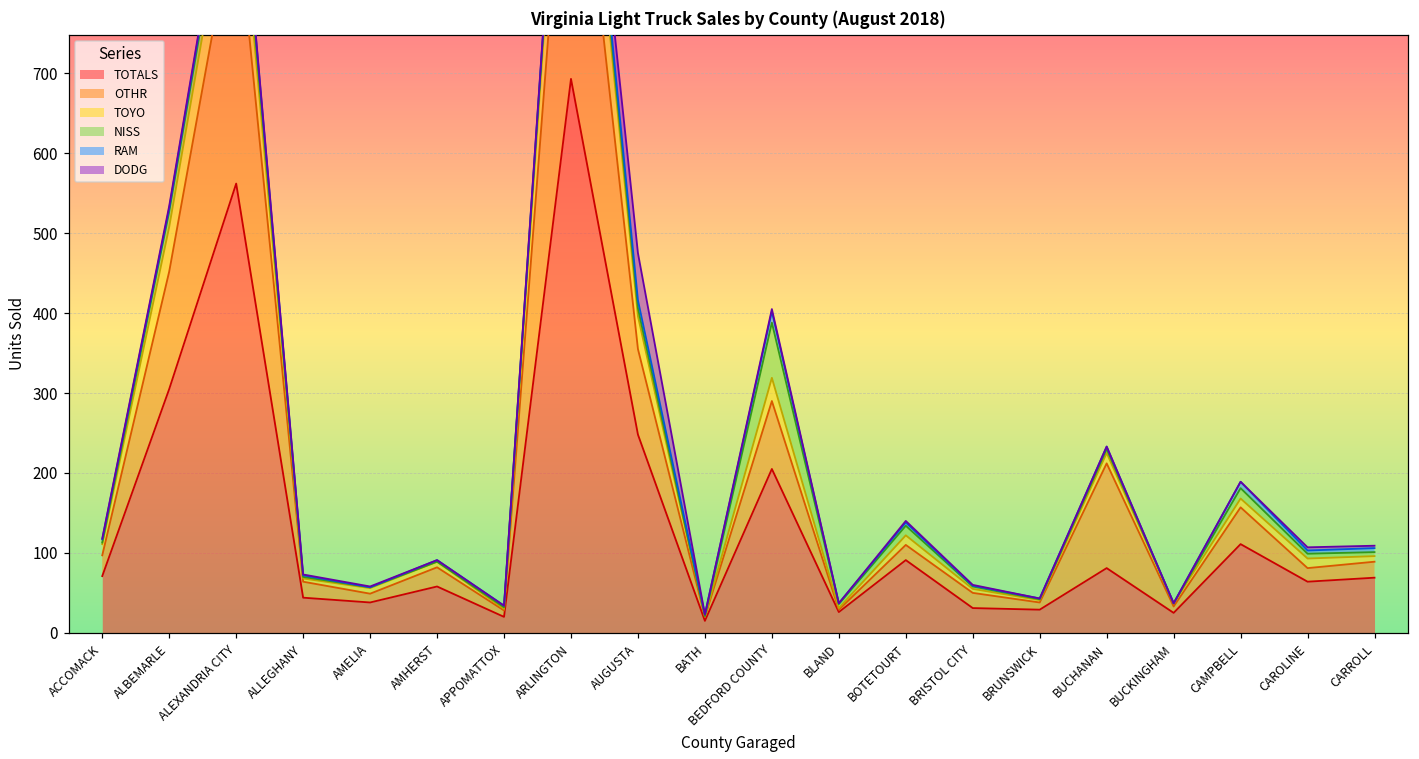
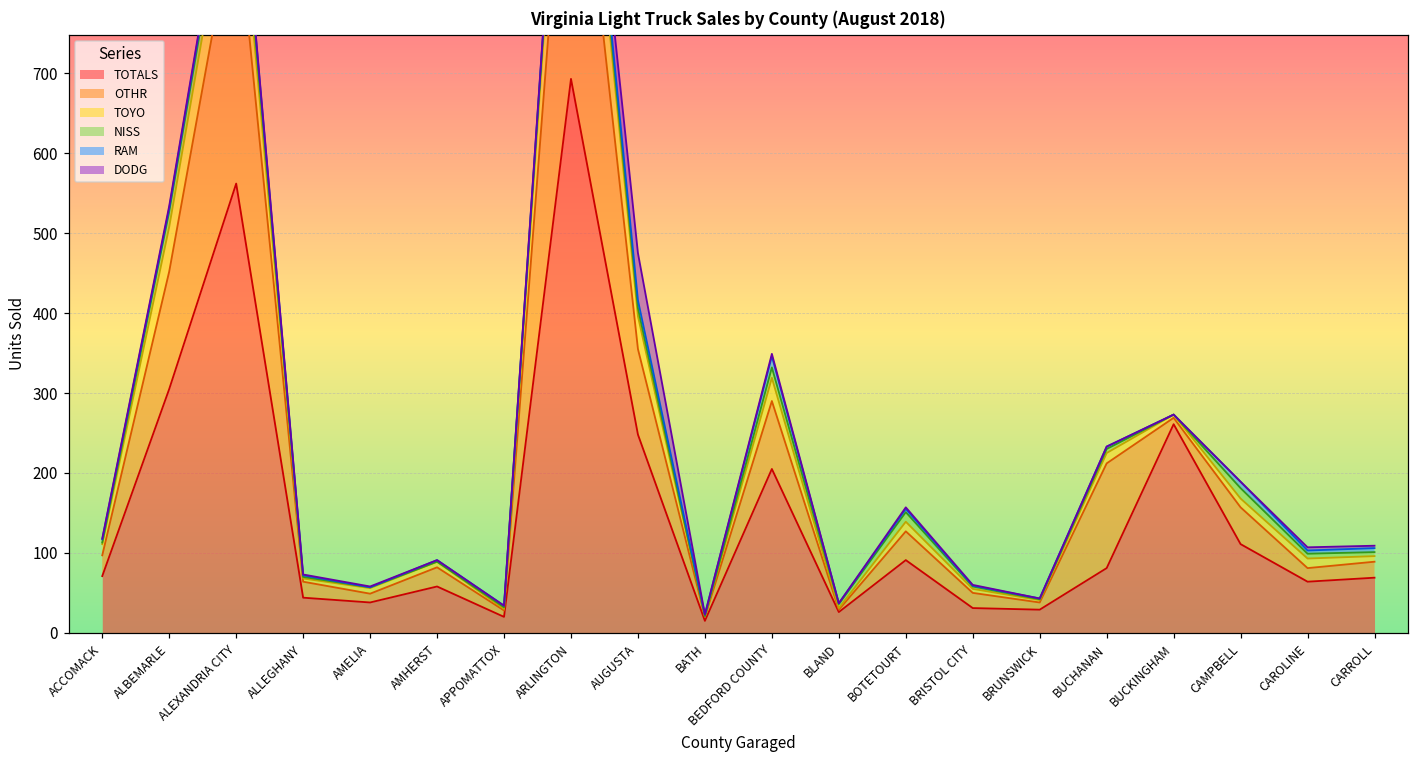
NISS, BEDFORD COUNTY: 70 -> 10
OTHR, BOTETOURT: 20 -> 40
TOTALS, BUCKINGHAM: 30 -> 260
